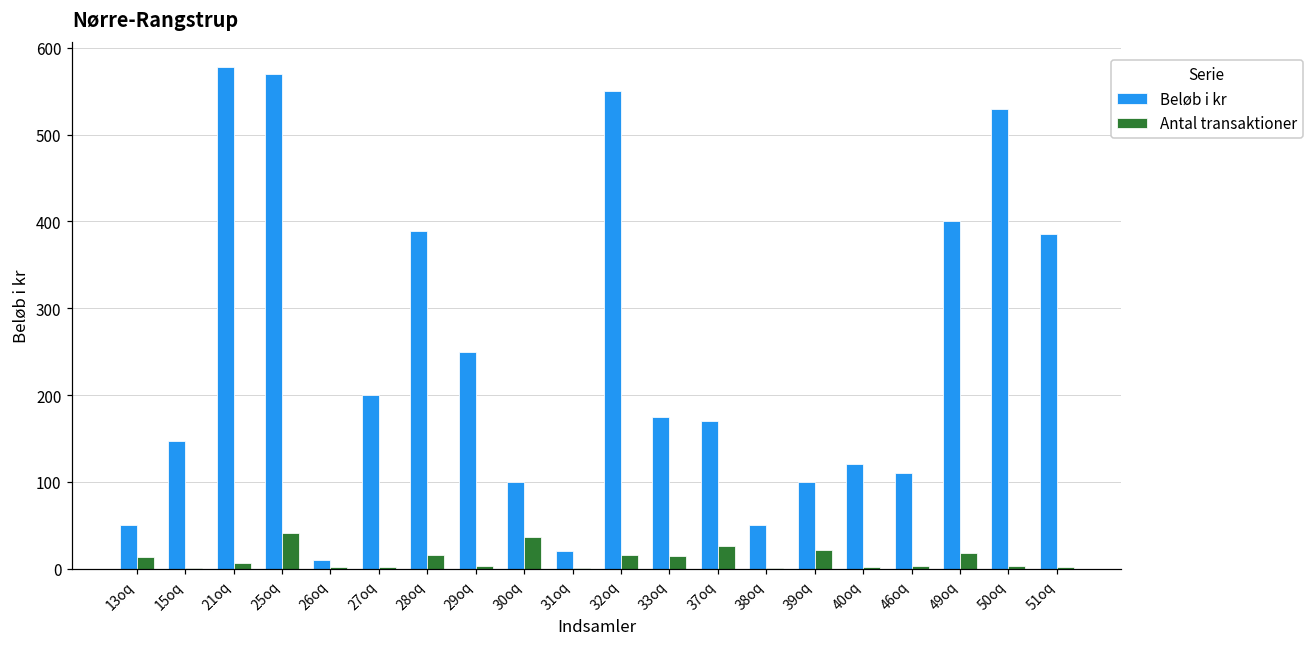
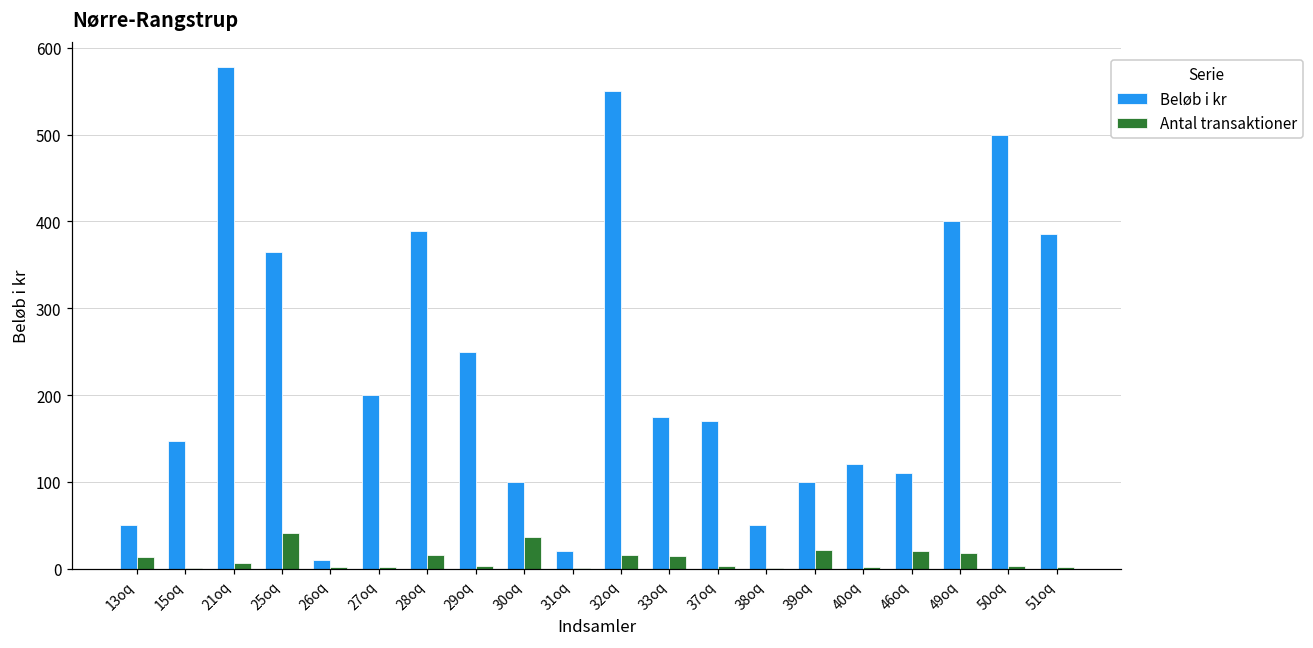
Beløb i kr, 25oq: 570 -> 370
Antal transaktioner, 37oq: 30 -> 0
Antal transaktioner, 46oq: 0 -> 20
Beløb i kr, 50oq: 530 -> 500
